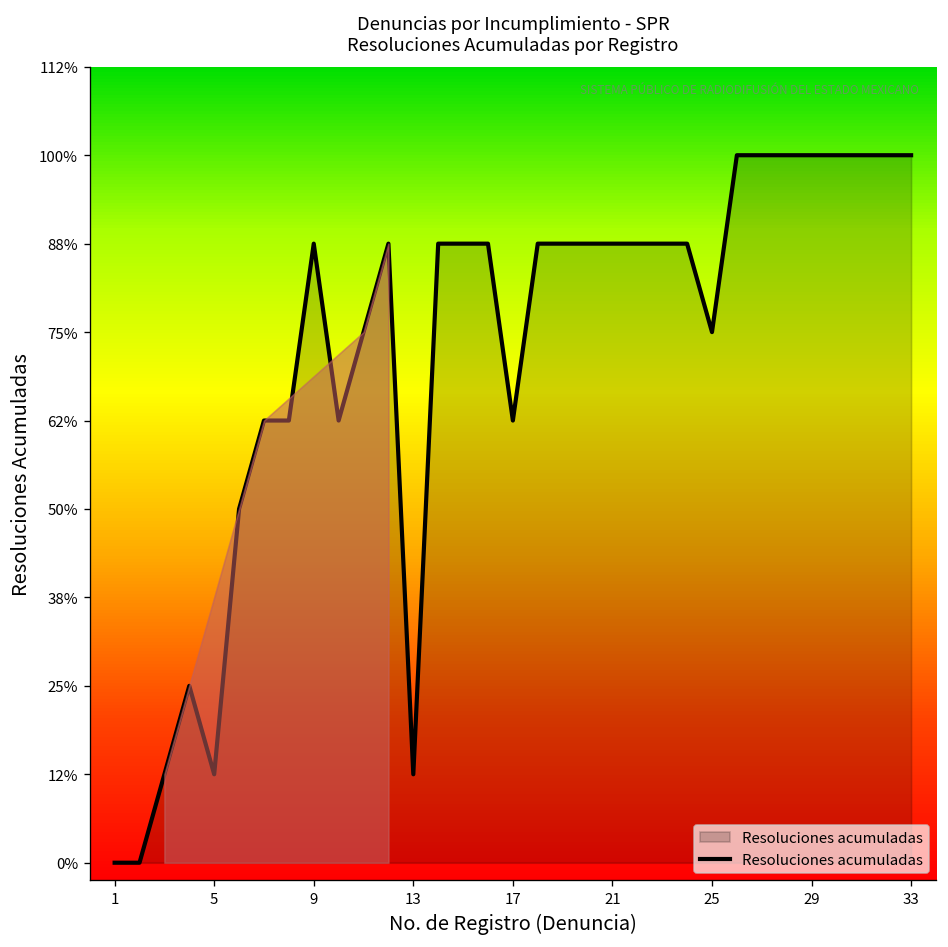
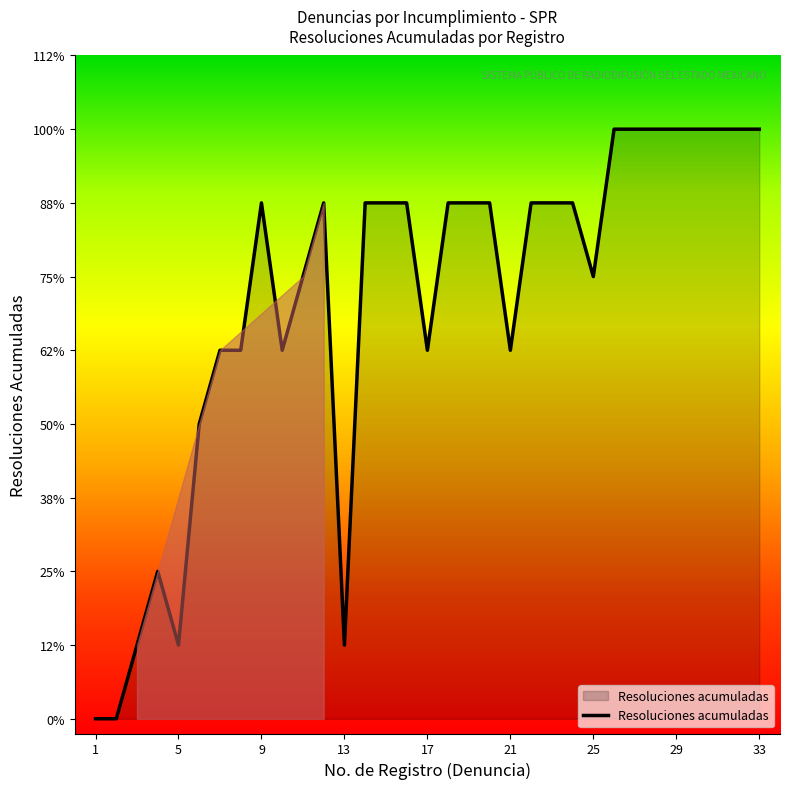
Resoluciones acumuladas, 21: 87% -> 62%
